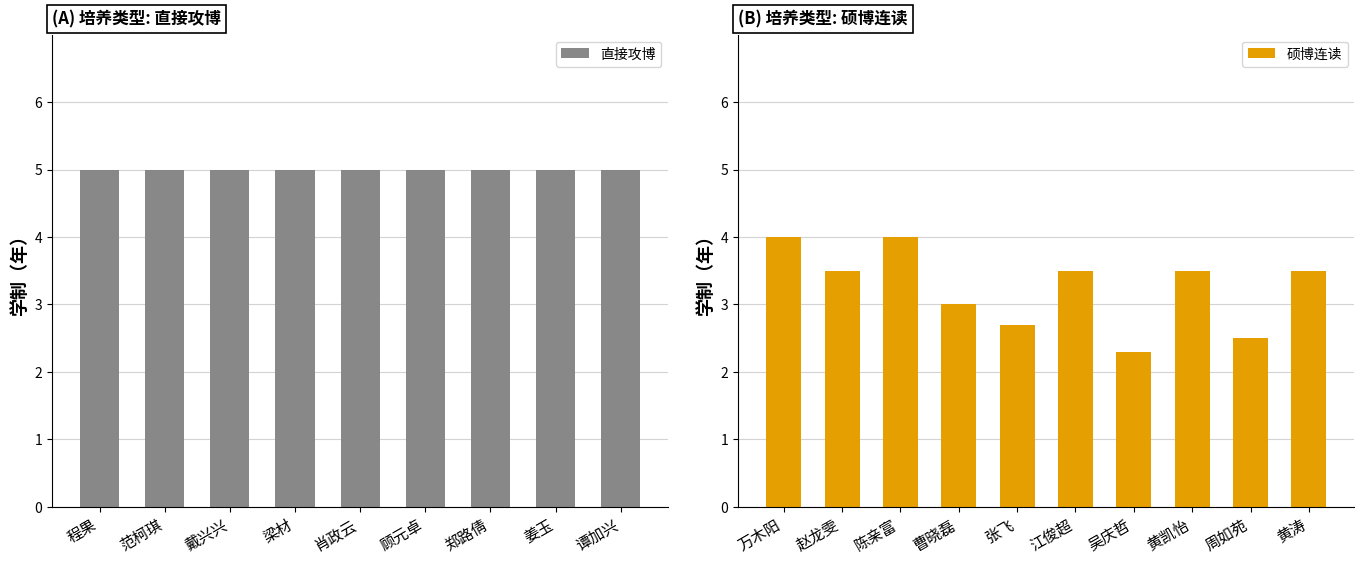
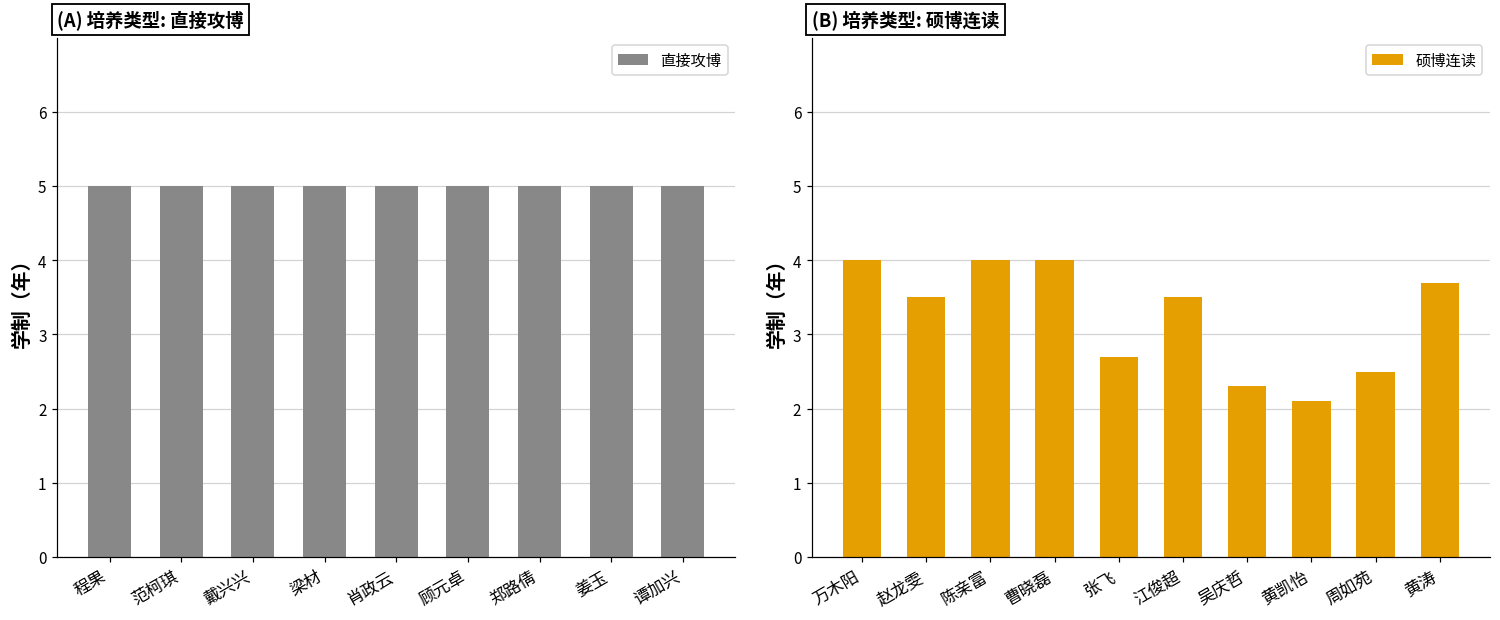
(B) 培养类型: 硕博连读, 曹晓磊: 3 -> 4
(B) 培养类型: 硕博连读, 黄凯怡: 3.5 -> 2.1
(B) 培养类型: 硕博连读, 黄涛: 3.5 -> 3.7
